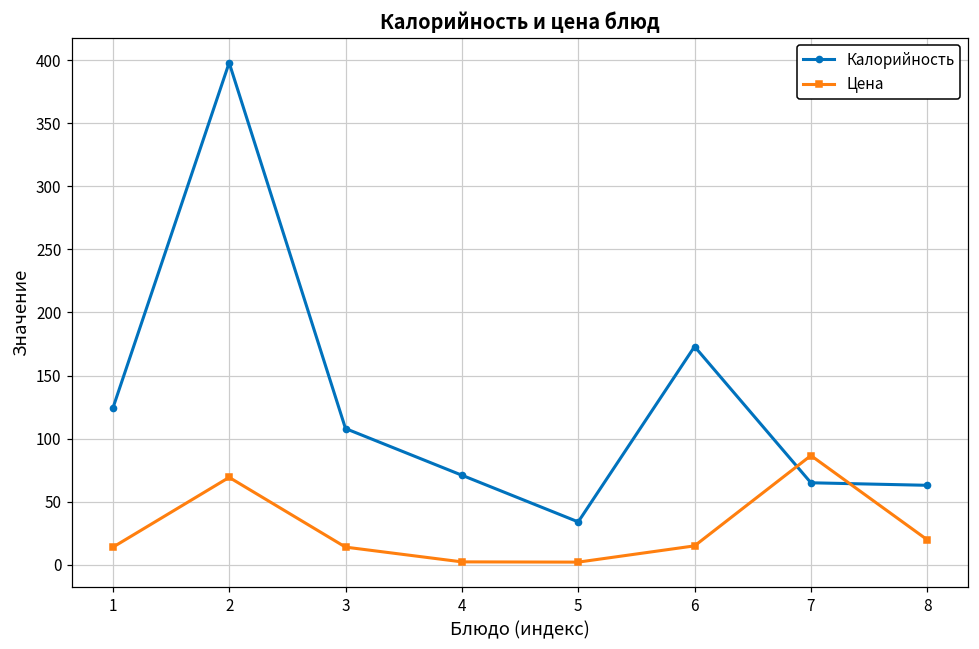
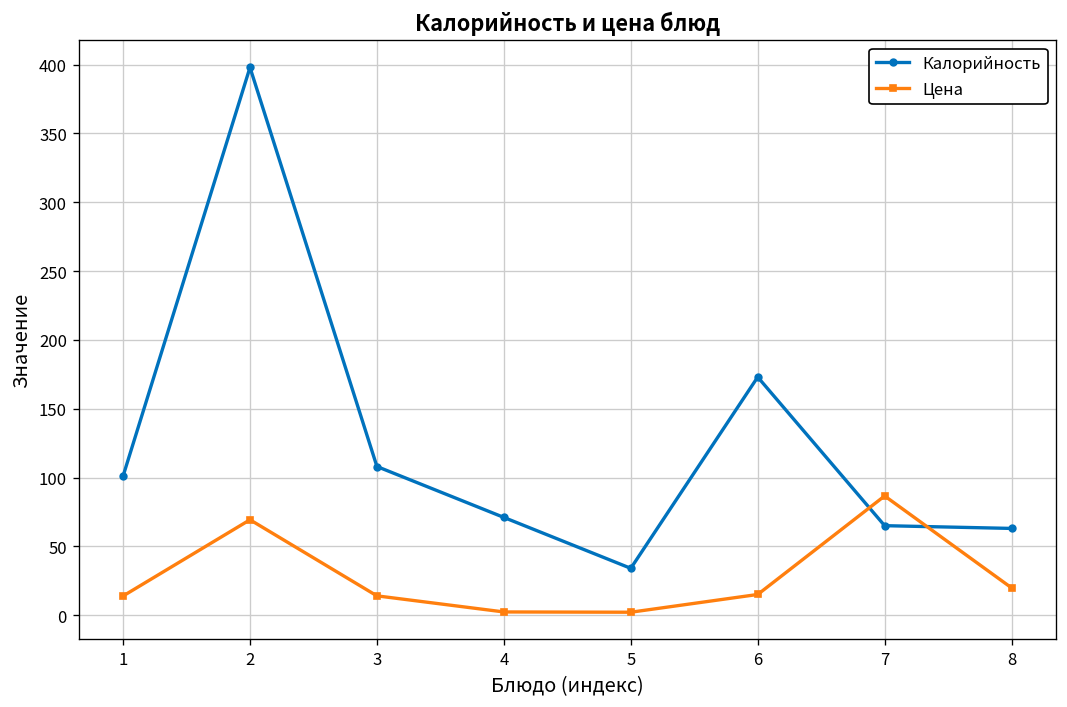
Калорийность, 1: 124 -> 101
